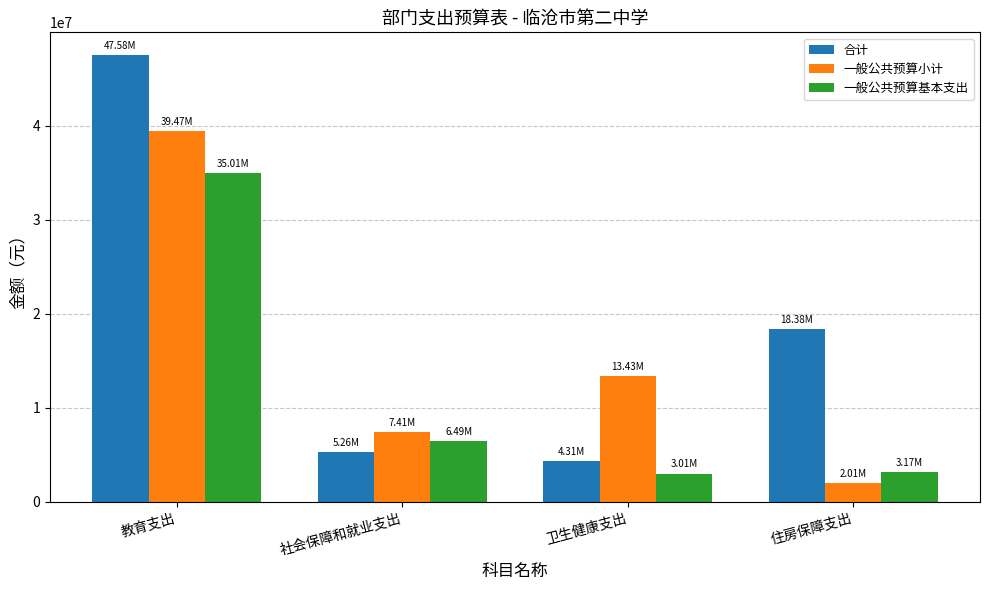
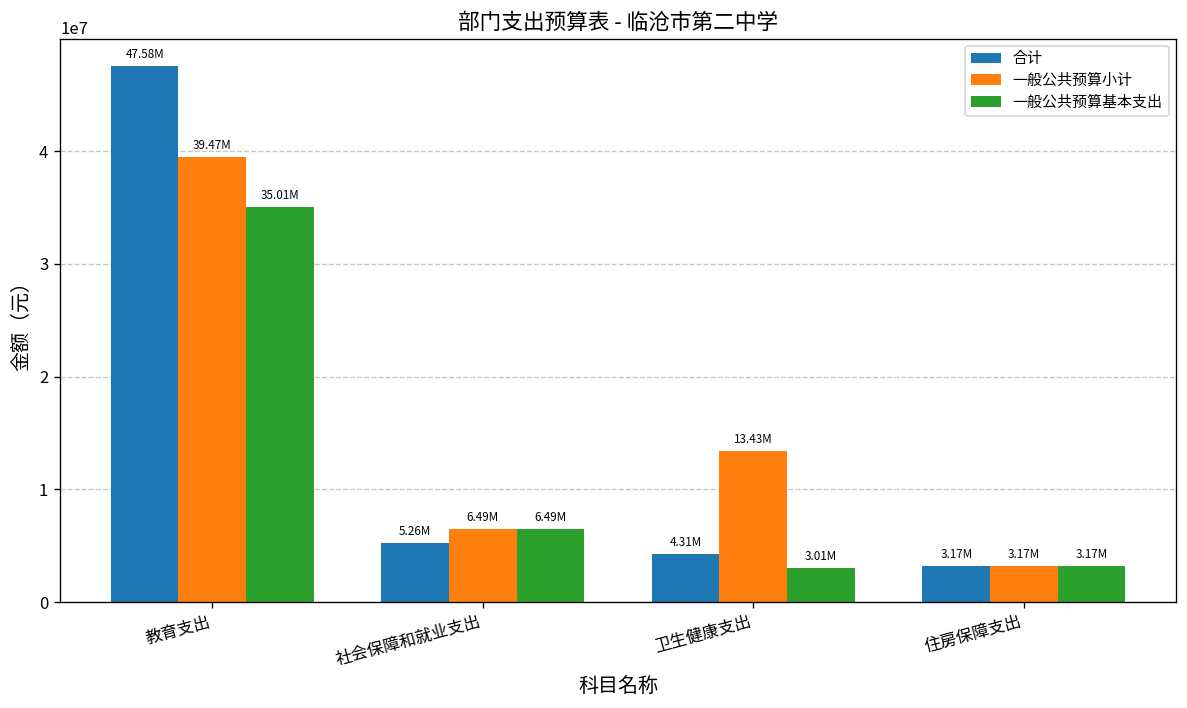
一般公共预算小计, 社会保障和就业支出: 7.41M -> 6.49M
合计, 住房保障支出: 18.38M -> 3.17M
一般公共预算小计, 住房保障支出: 2.01M -> 3.17M
